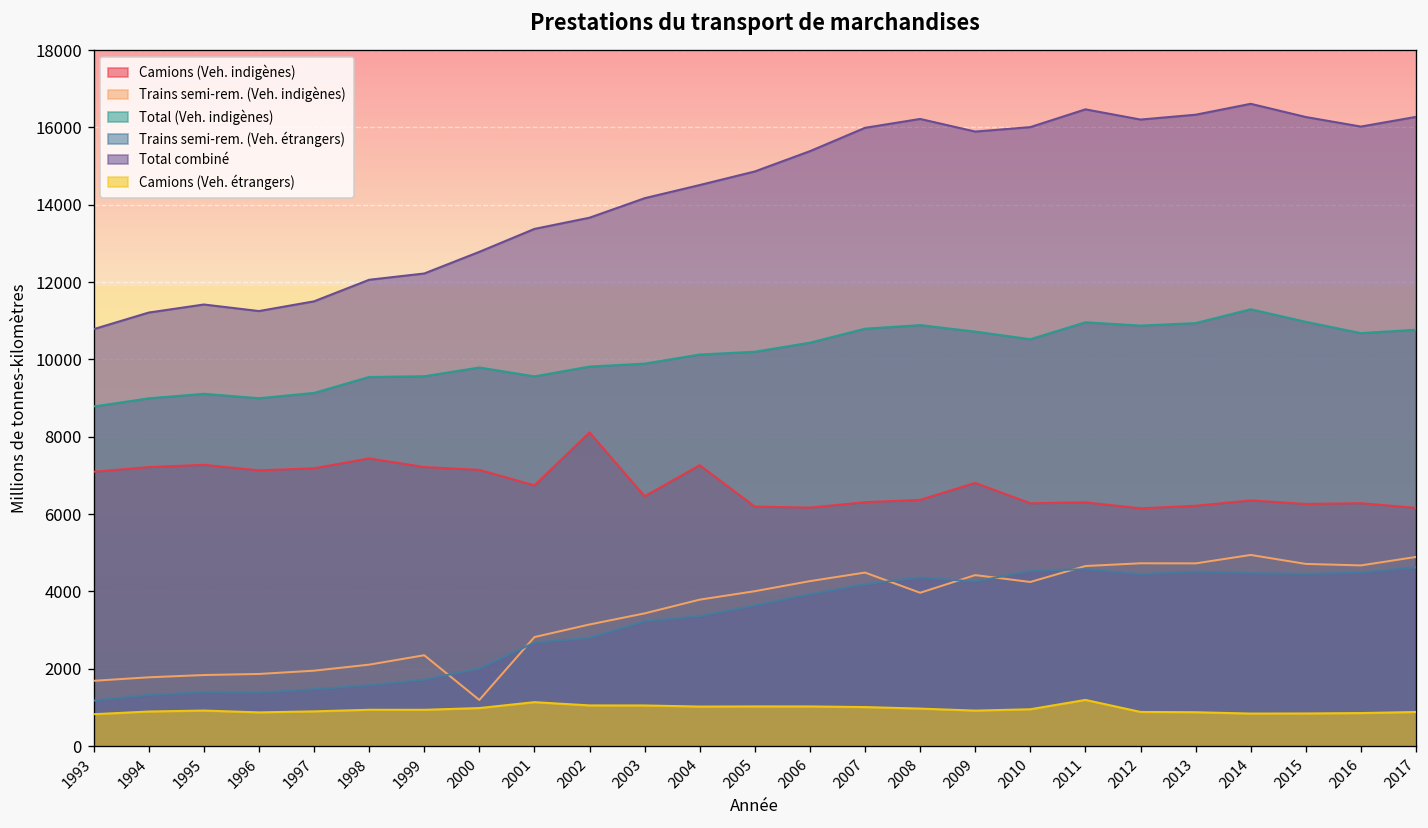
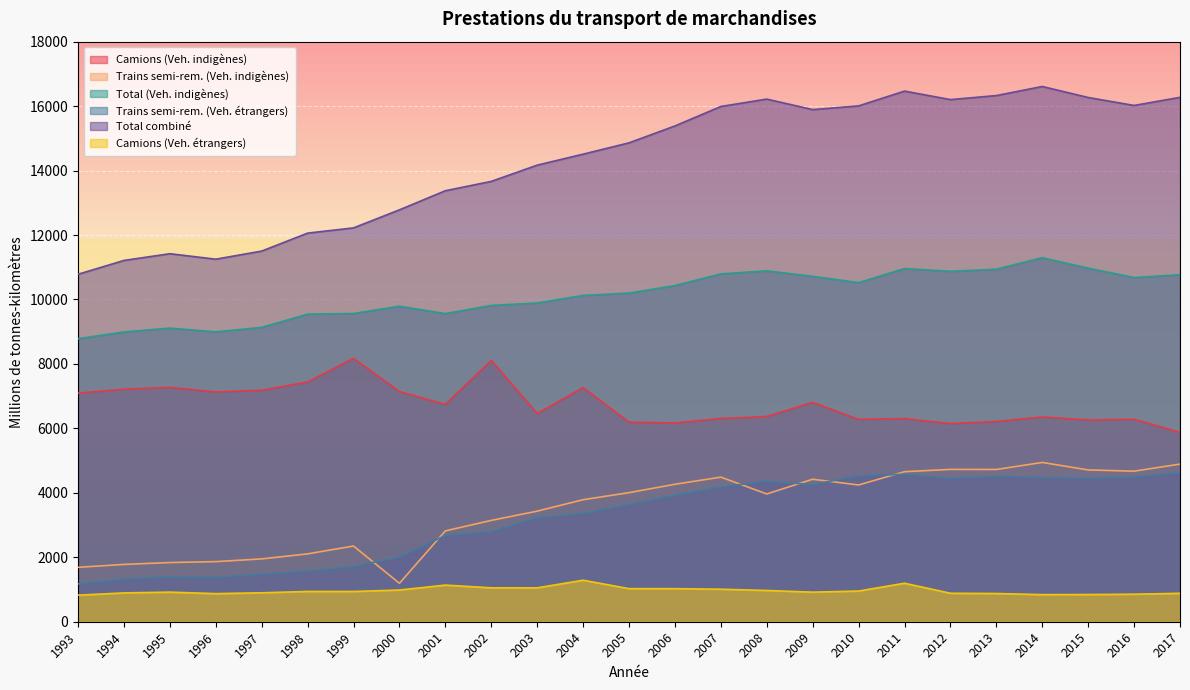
Camions (Veh. indigènes), 1999: 7200 -> 8200
Camions (Veh. étrangers), 2004: 1000 -> 1300
Camions (Veh. indigènes), 2017: 6200 -> 5900
